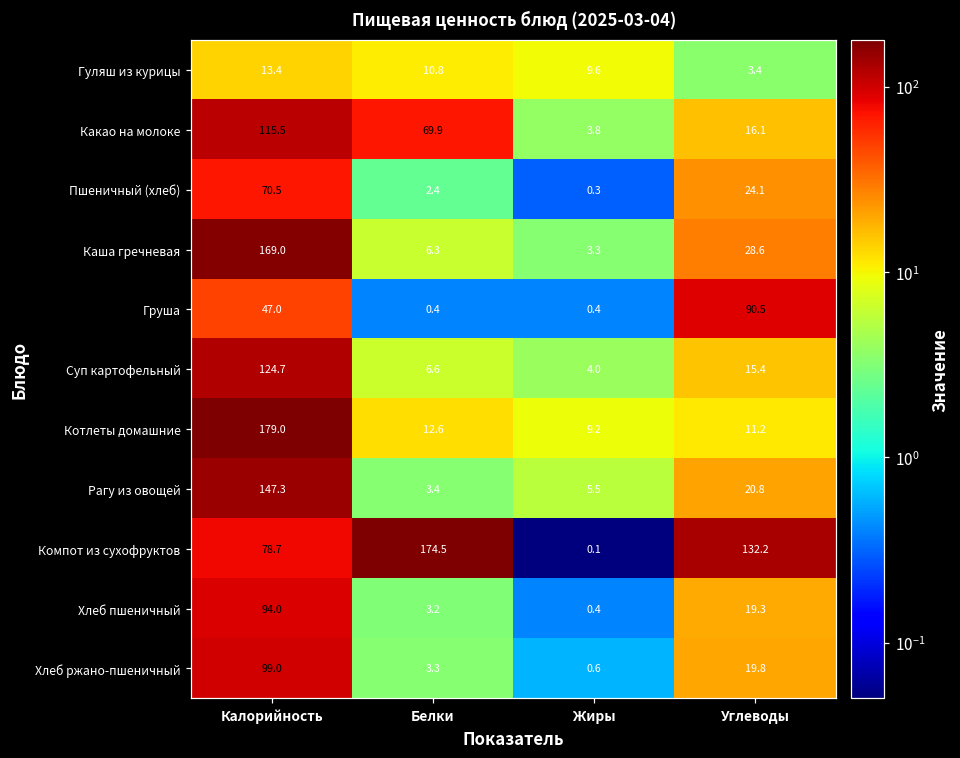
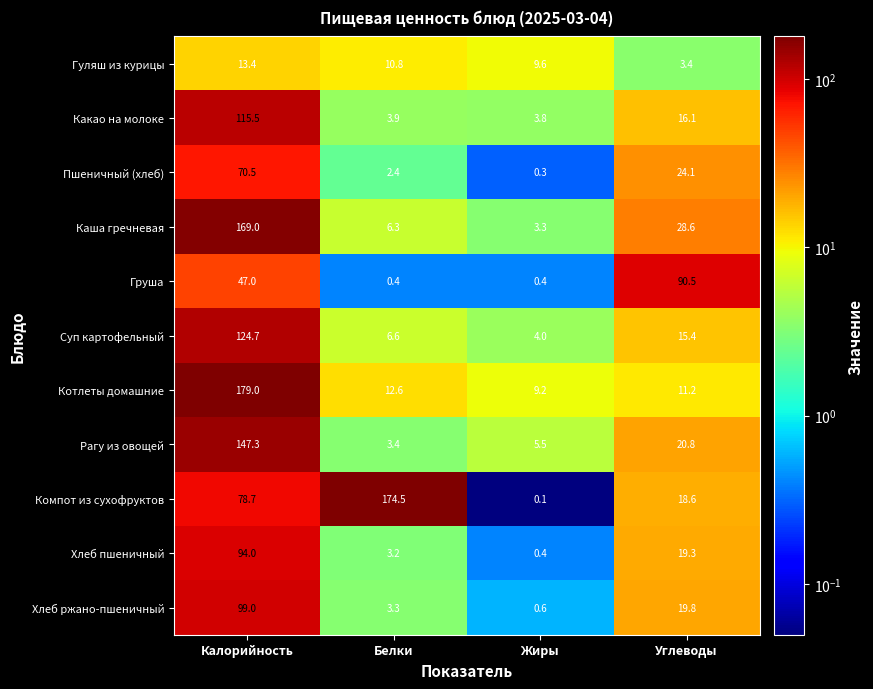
Какао на молоке, Белки: 69.9 -> 3.9
Компот из сухофруктов, Углеводы: 132.2 -> 18.6
